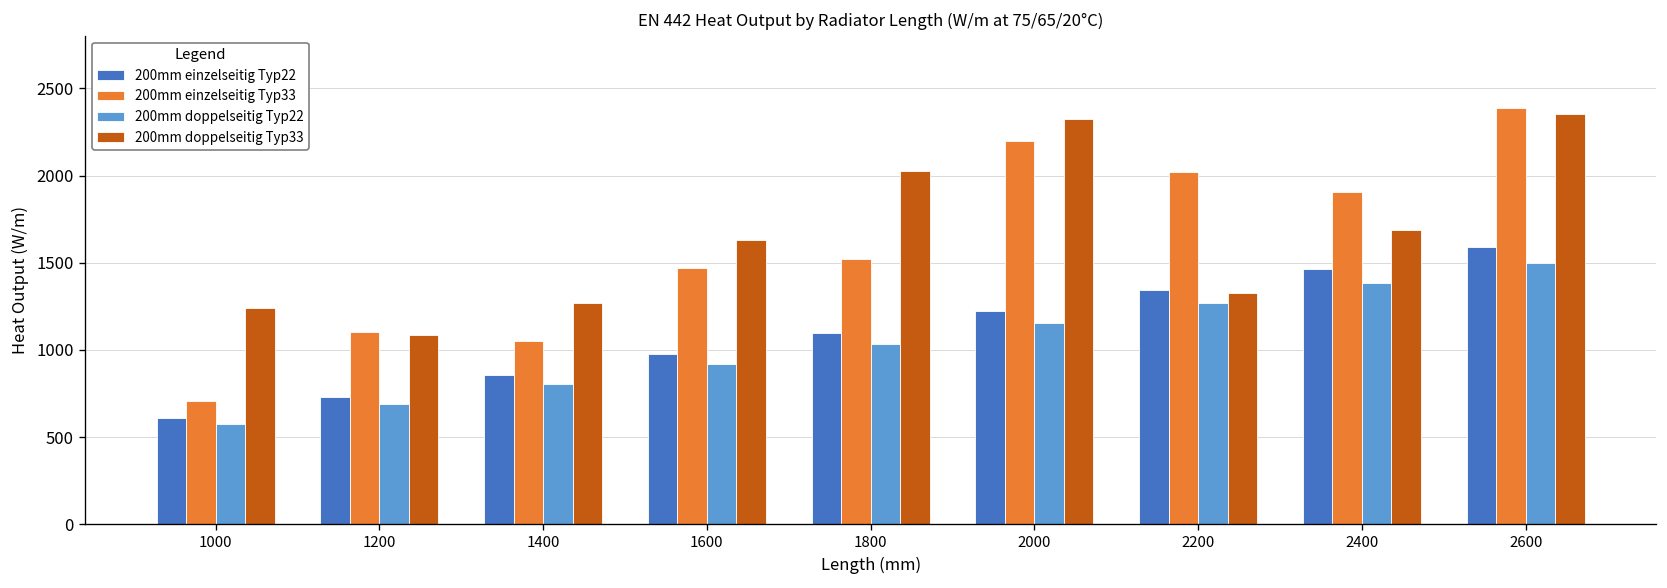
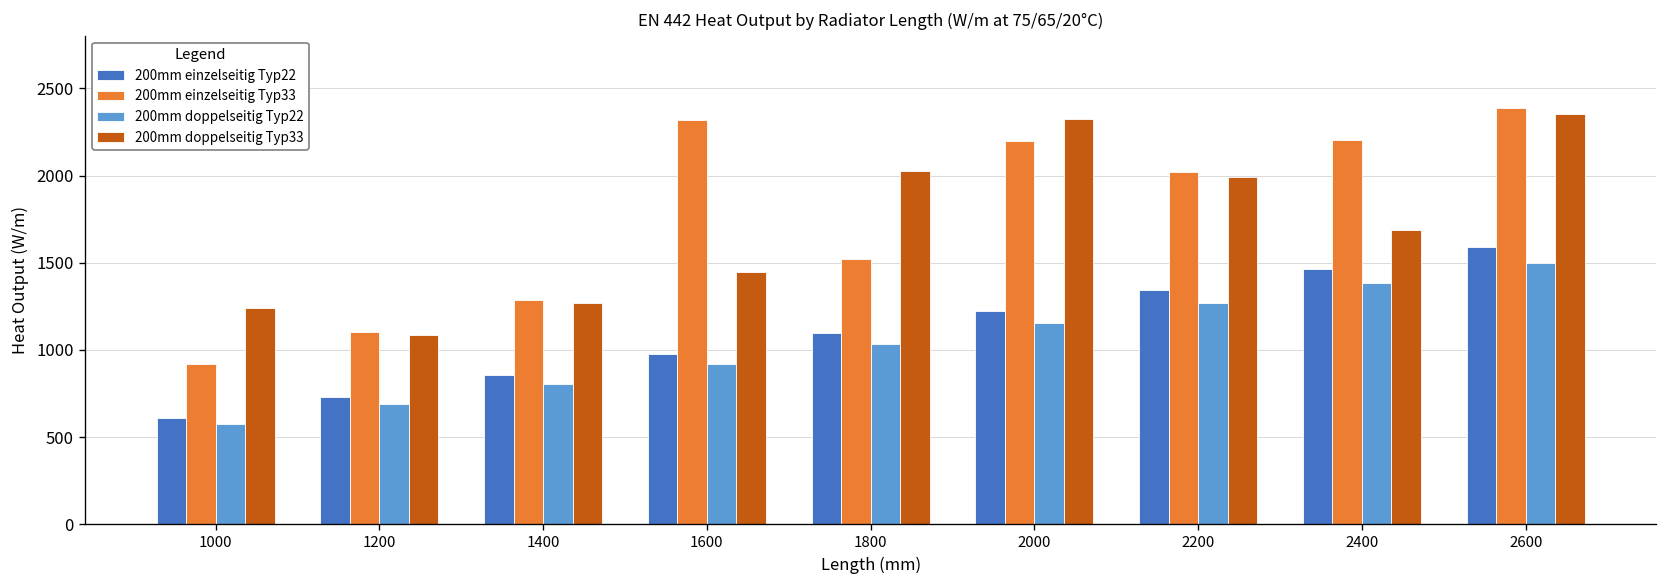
200mm einzelseitig Typ33, 1000: 710 -> 920
200mm einzelseitig Typ33, 1400: 1050 -> 1290
200mm einzelseitig Typ33, 1600: 1470 -> 2320
200mm doppelseitig Typ33, 1600: 1630 -> 1450
200mm doppelseitig Typ33, 2200: 1320 -> 1990
200mm einzelseitig Typ33, 2400: 1910 -> 2200
